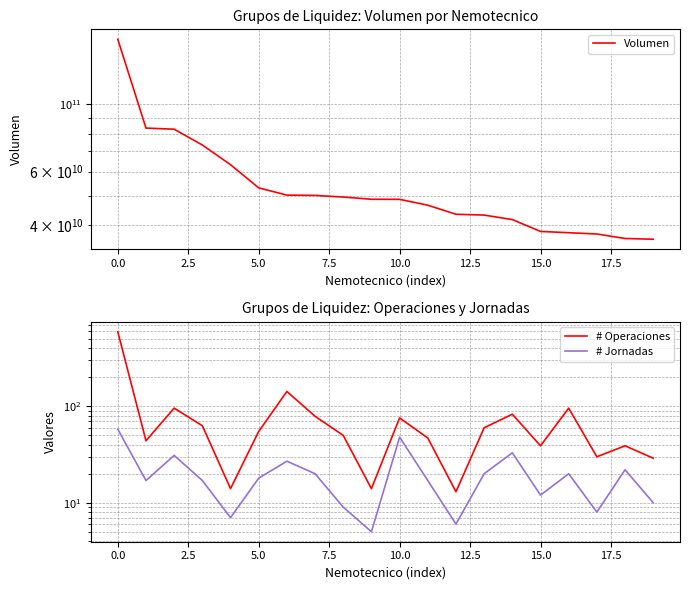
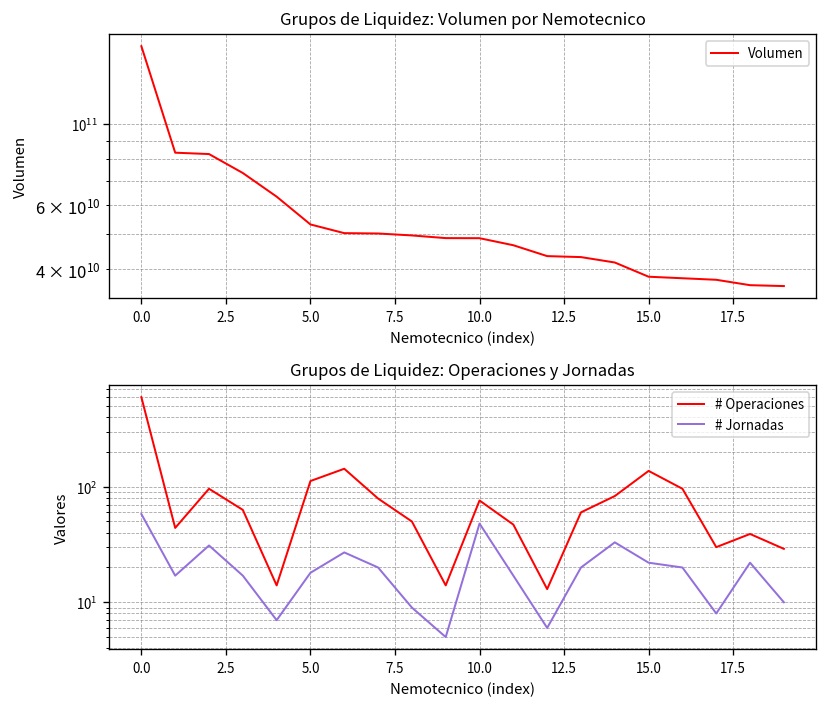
Grupos de Liquidez: Operaciones y Jornadas, # Operaciones, 5.0: 60 -> 110
Grupos de Liquidez: Operaciones y Jornadas, # Operaciones, 15.0: 39 -> 140
Grupos de Liquidez: Operaciones y Jornadas, # Jornadas, 15.0: 12 -> 22
